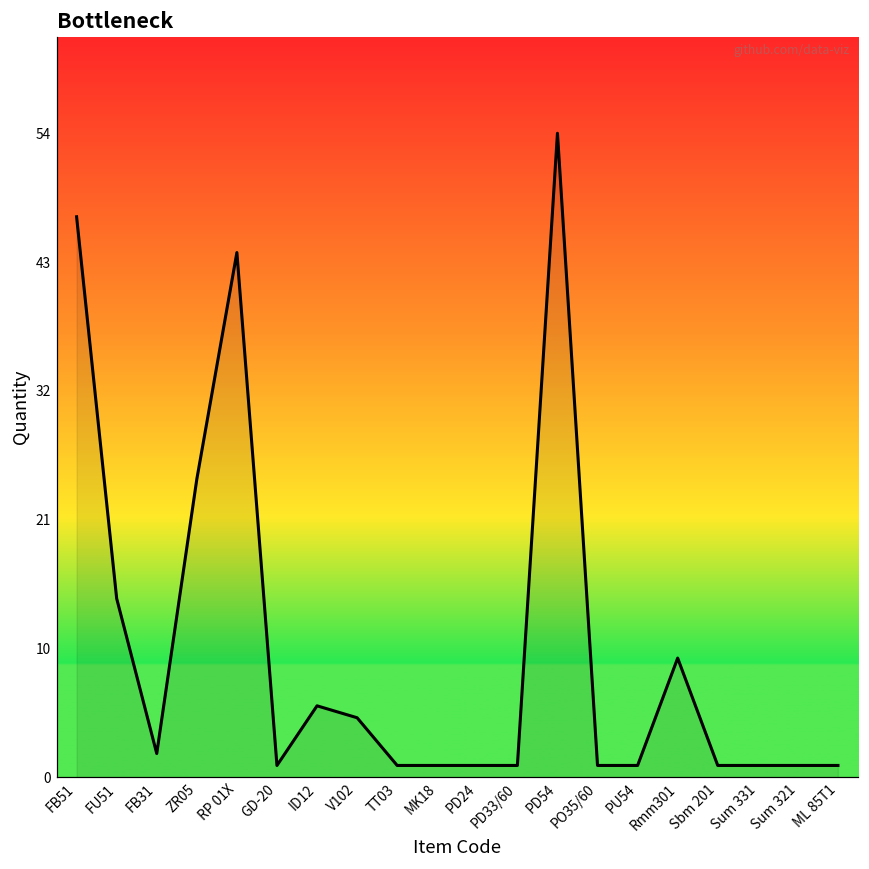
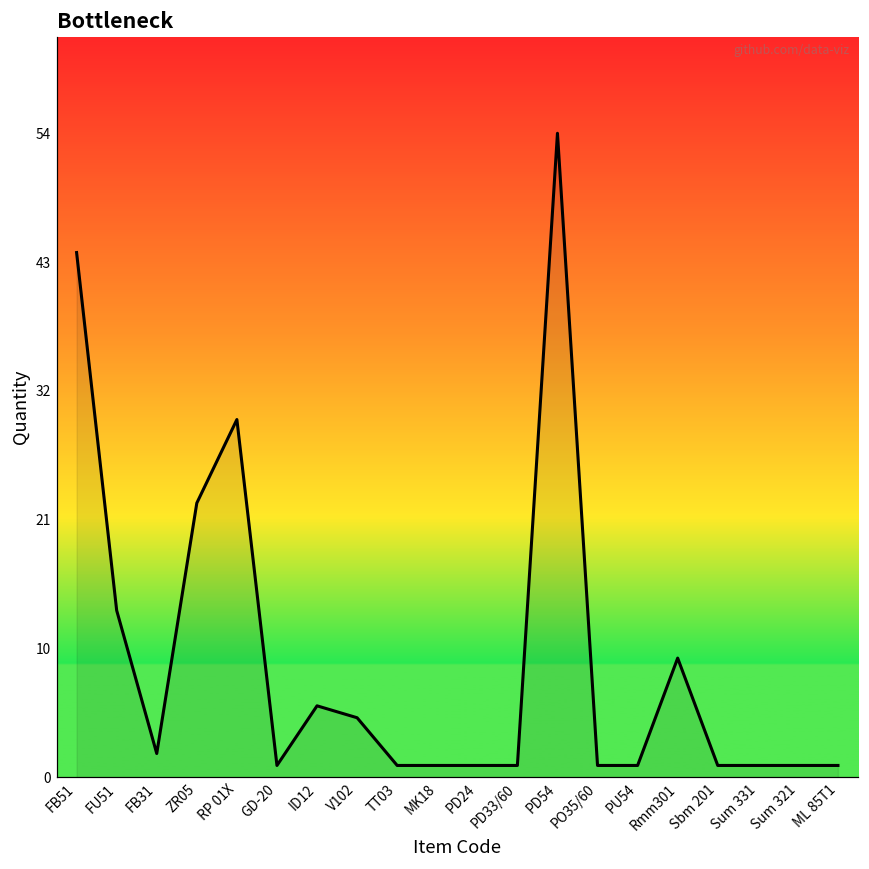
FB51: 47 -> 44
FU51: 15 -> 14
ZR05: 25 -> 23
RP 01X: 44 -> 30
